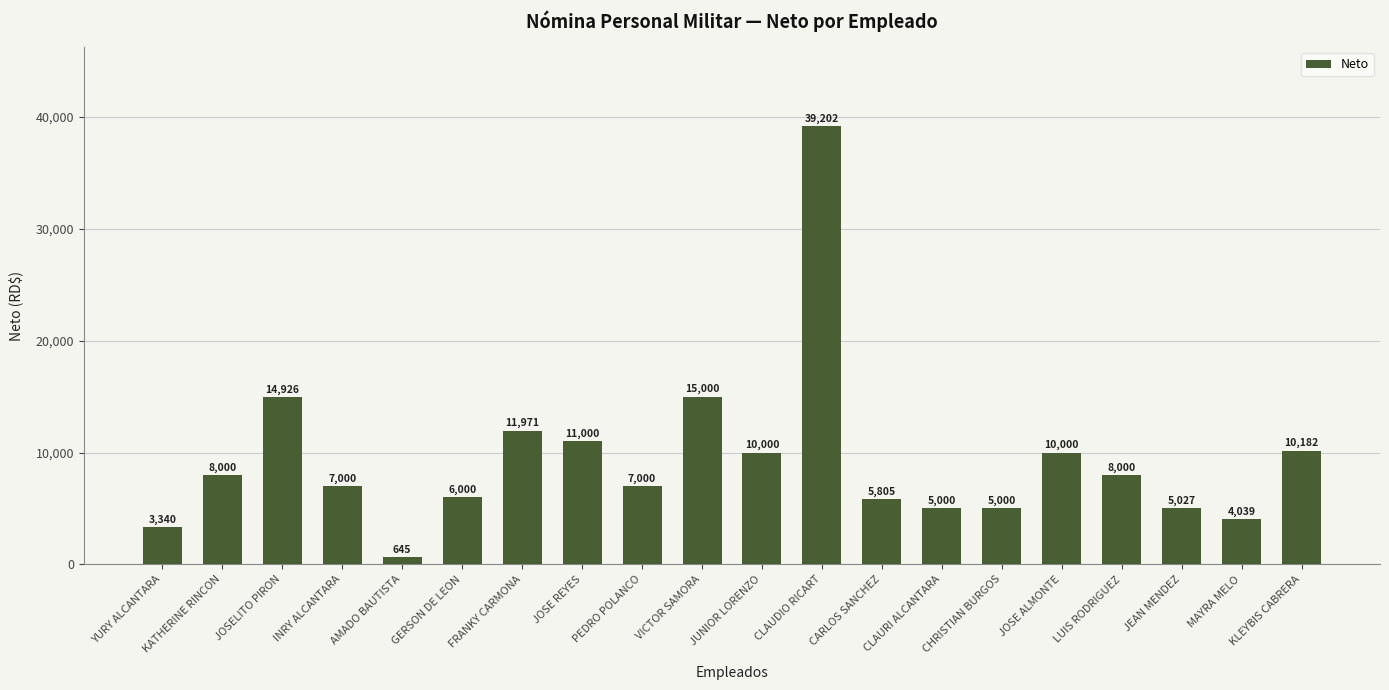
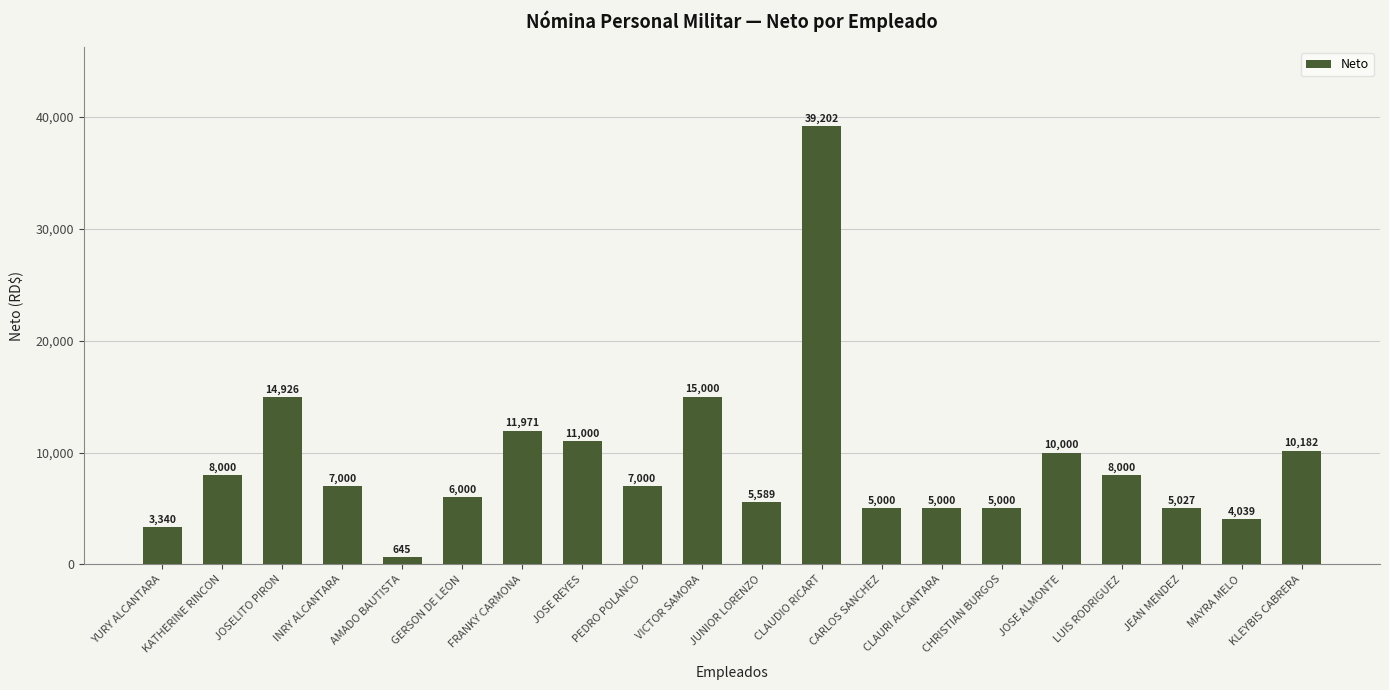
JUNIOR LORENZO: 10,000 -> 5,589
CARLOS SANCHEZ: 5,805 -> 5,000
